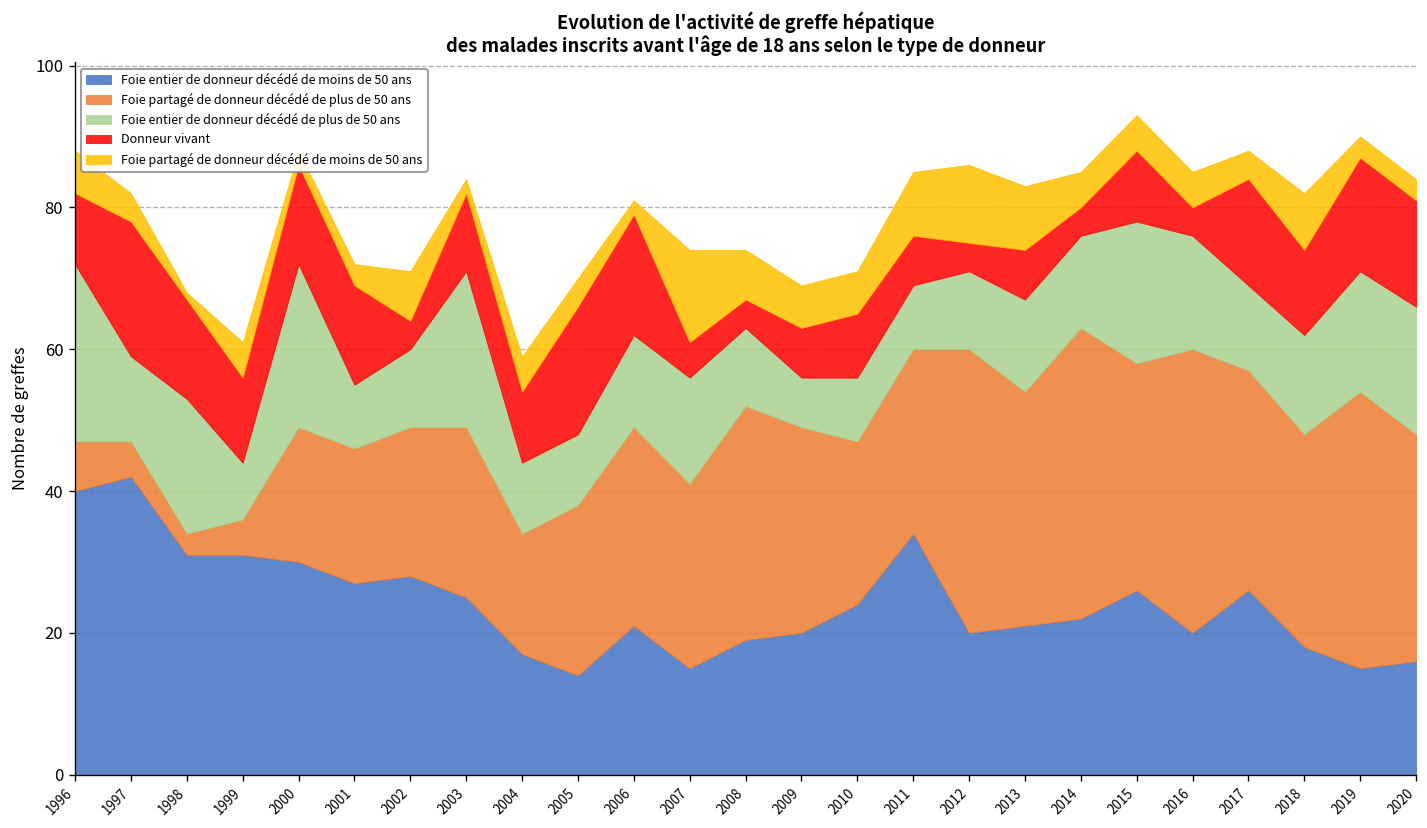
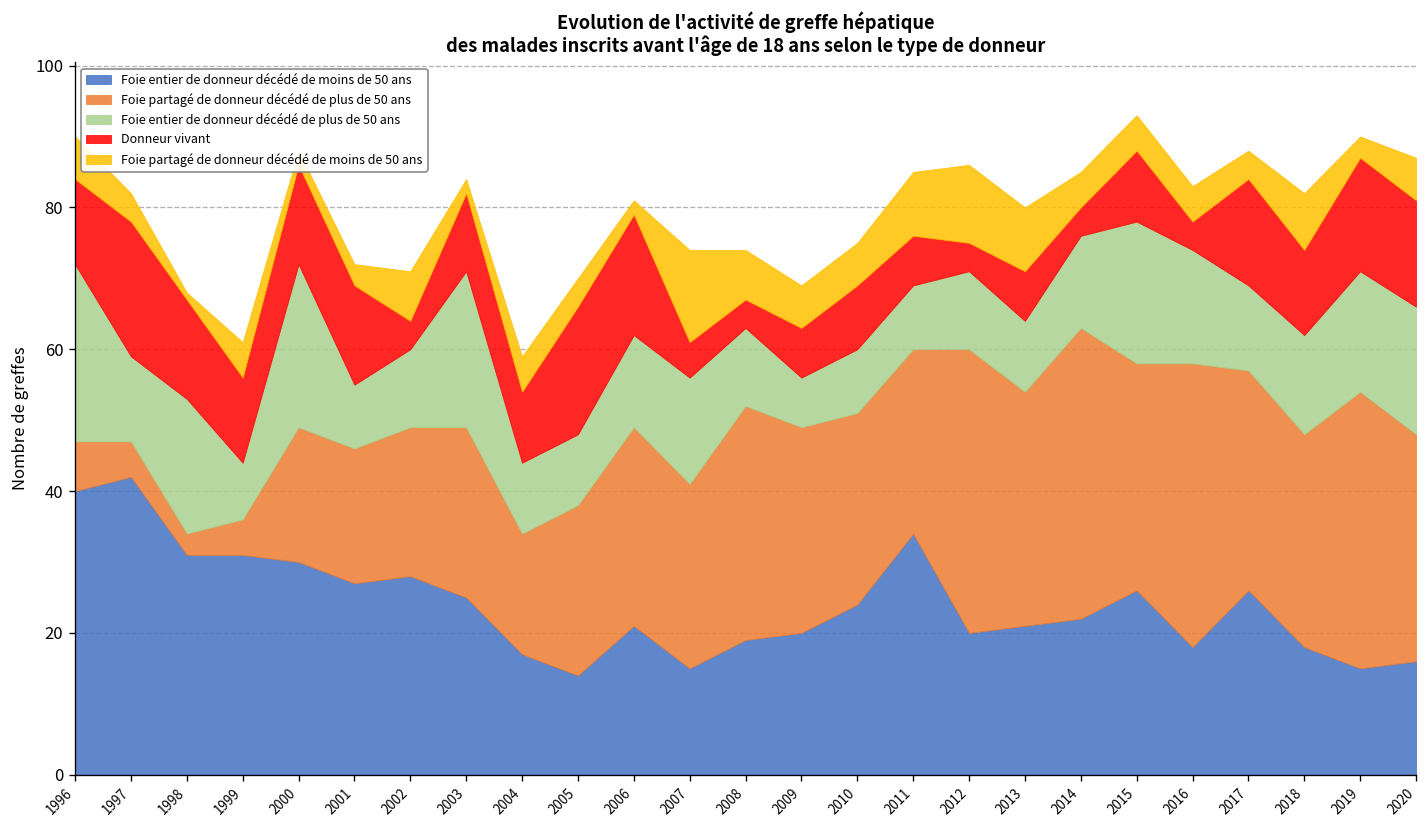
Donneur vivant, 1996: 10 -> 12
Foie partagé de donneur décédé de plus de 50 ans, 2010: 23 -> 27
Foie entier de donneur décédé de plus de 50 ans, 2013: 13 -> 10
Foie entier de donneur décédé de moins de 50 ans, 2016: 20 -> 18
Foie partagé de donneur décédé de moins de 50 ans, 2020: 3 -> 6
